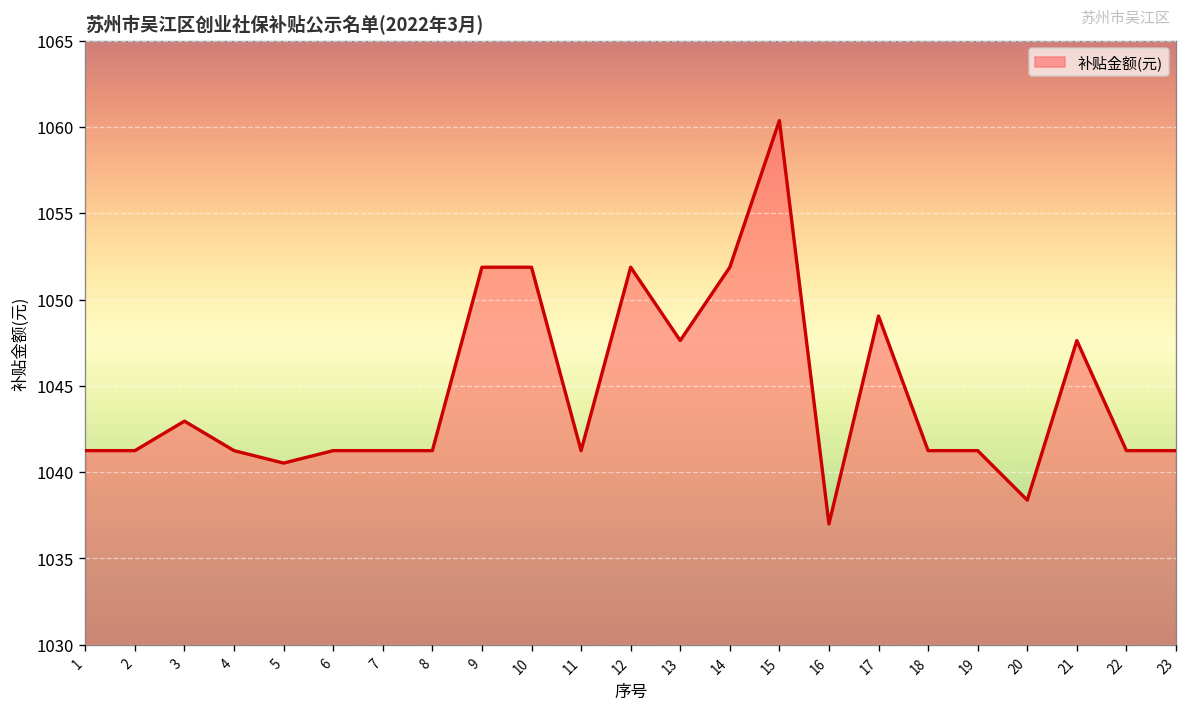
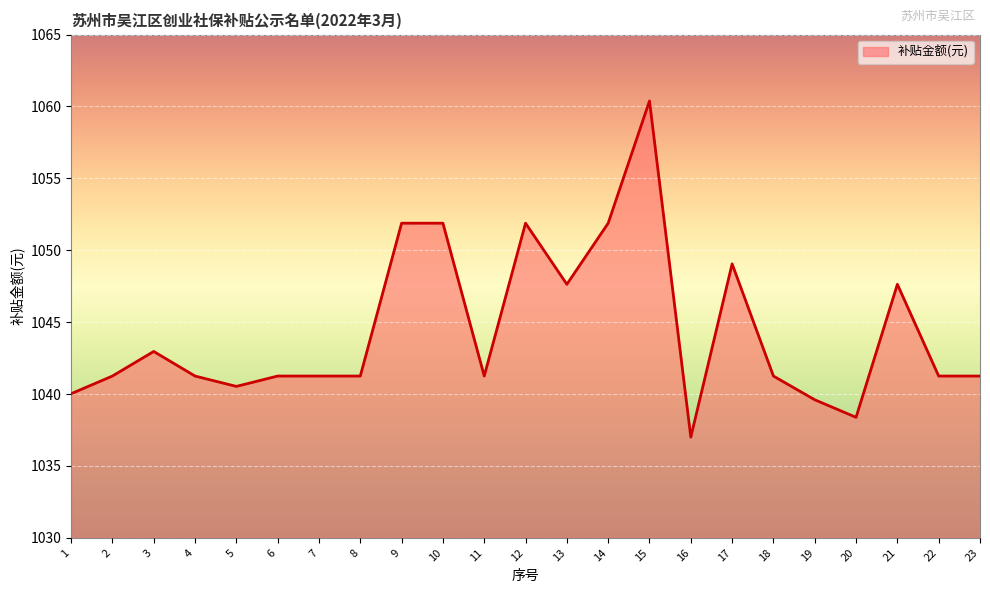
1: 1041.3 -> 1040.0
19: 1041.3 -> 1039.6
